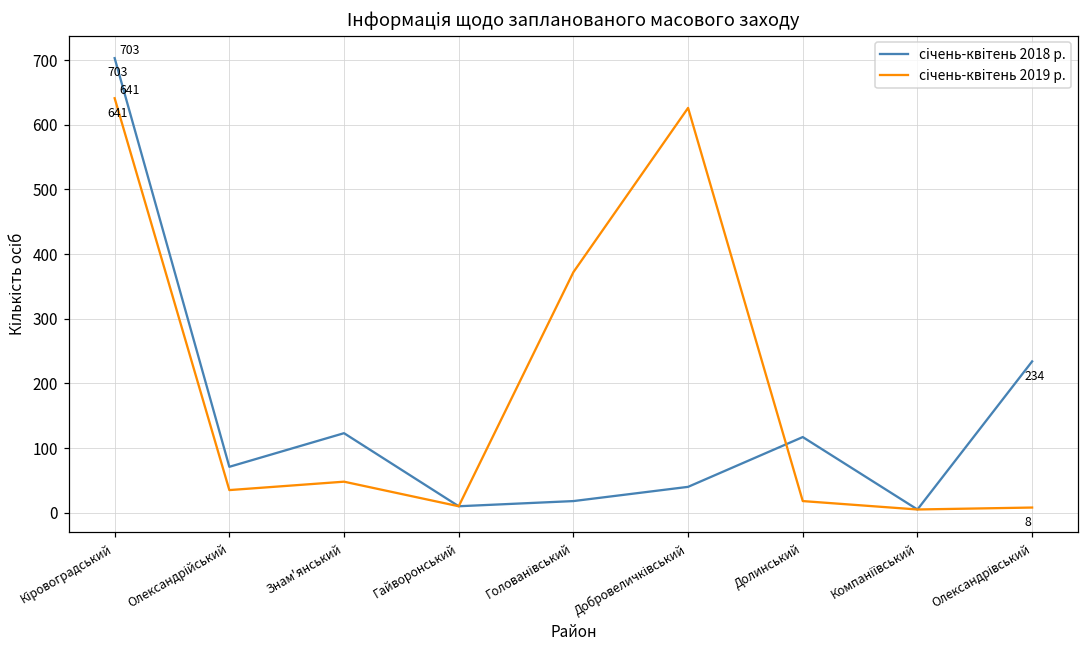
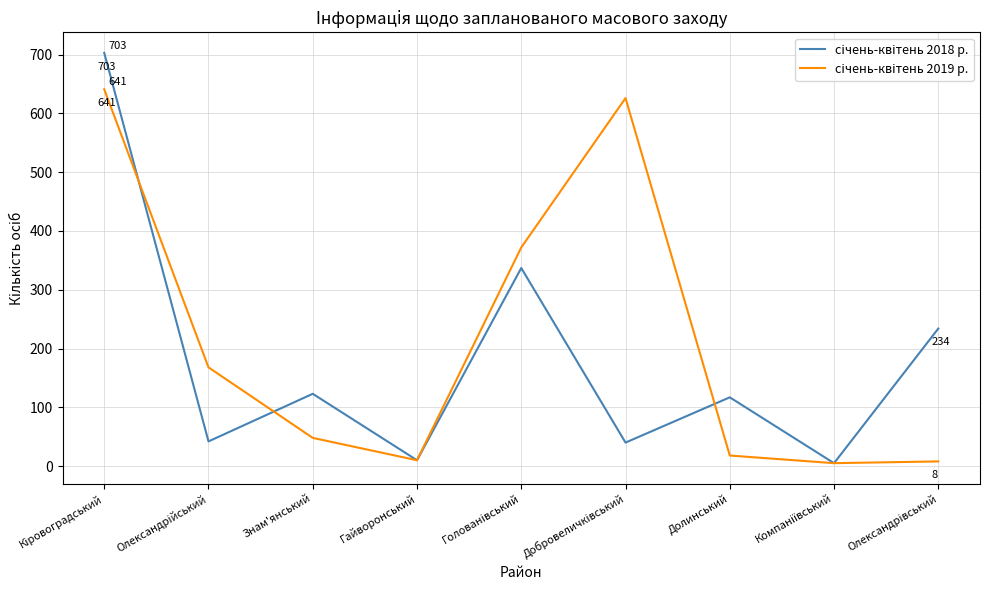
січень-квітень 2018 р., Олександрійський: 70 -> 40
січень-квітень 2019 р., Олександрійський: 40 -> 170
січень-квітень 2018 р., Голованівський: 20 -> 340
